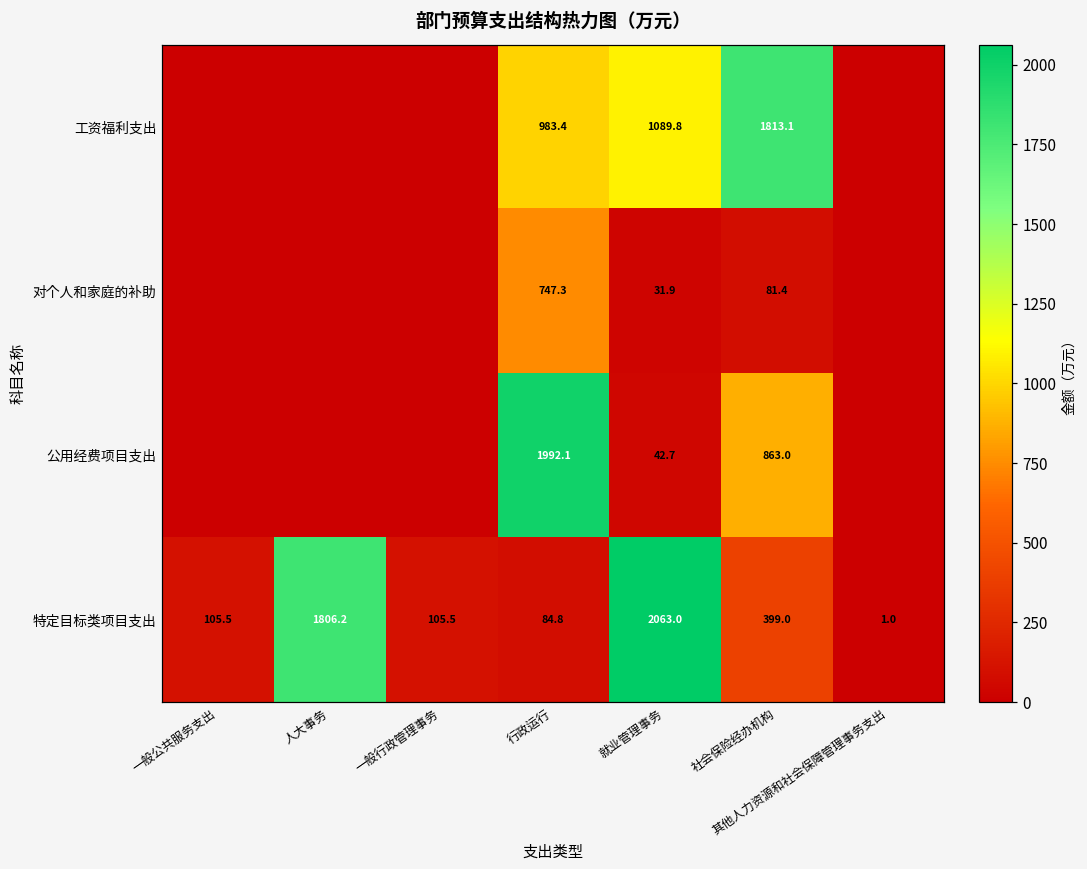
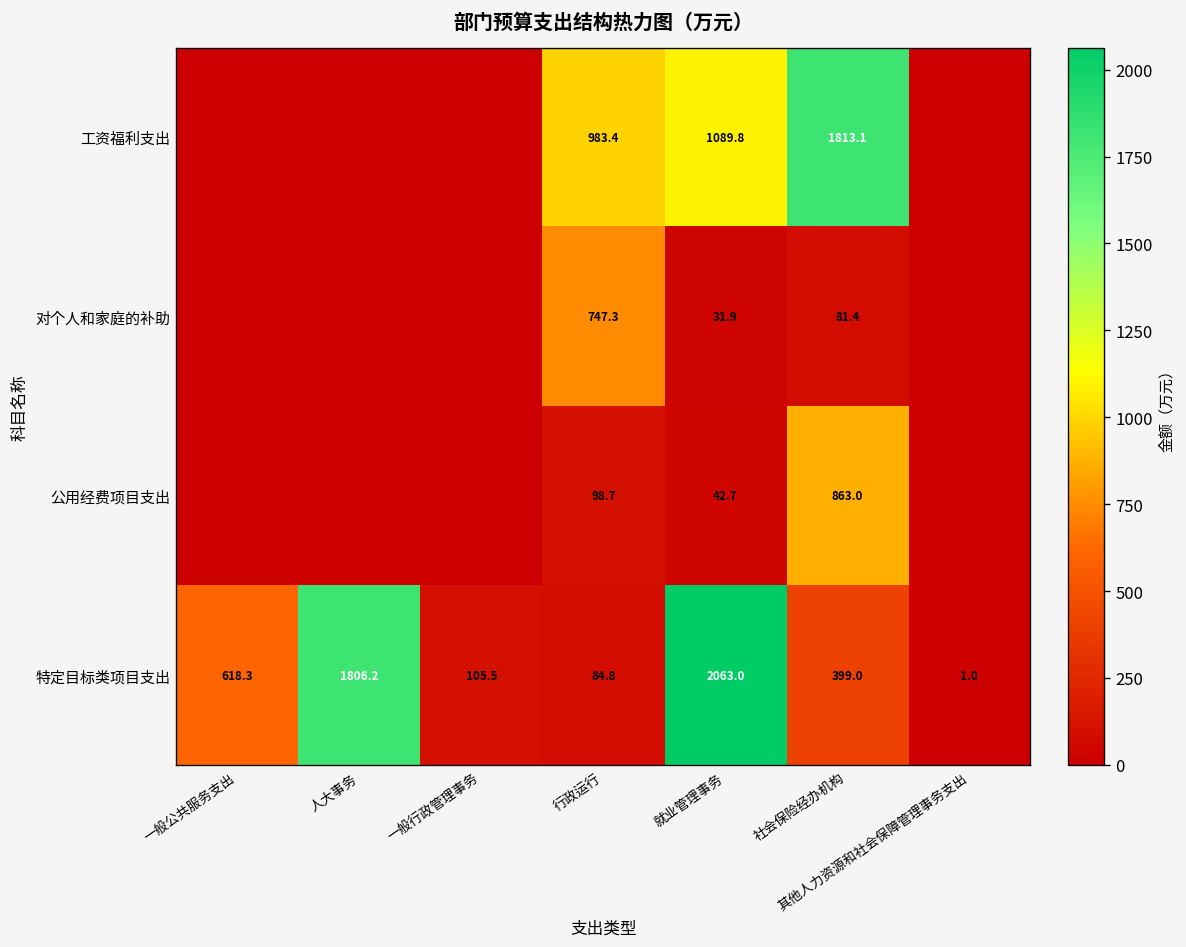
公用经费项目支出, 行政运行: 1992.1 -> 98.7
特定目标类项目支出, 一般公共服务支出: 105.5 -> 618.3
